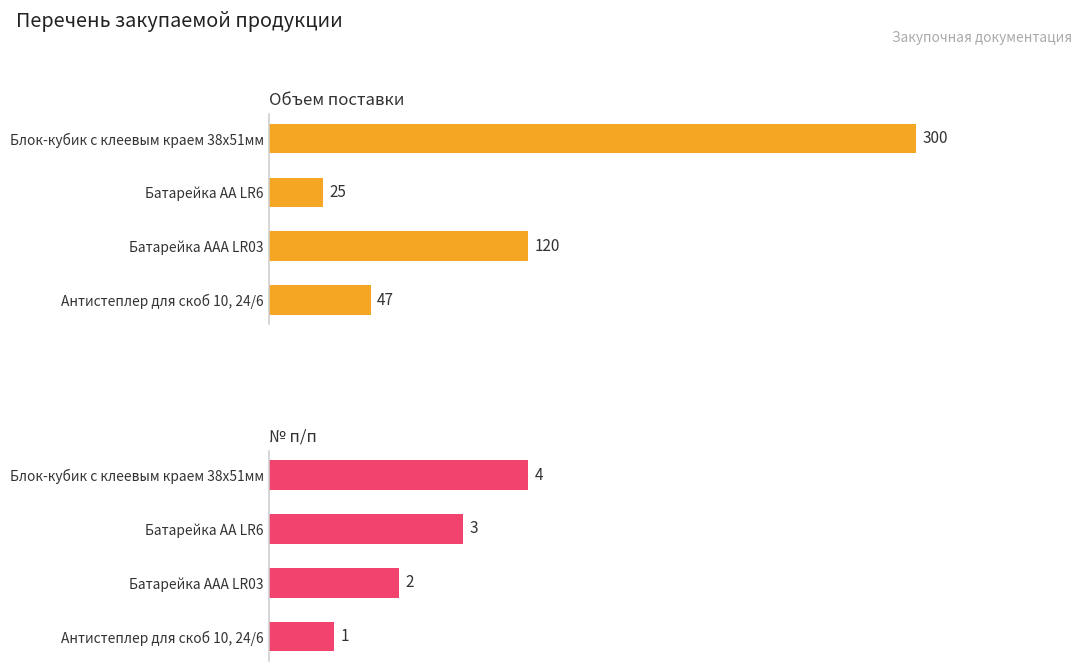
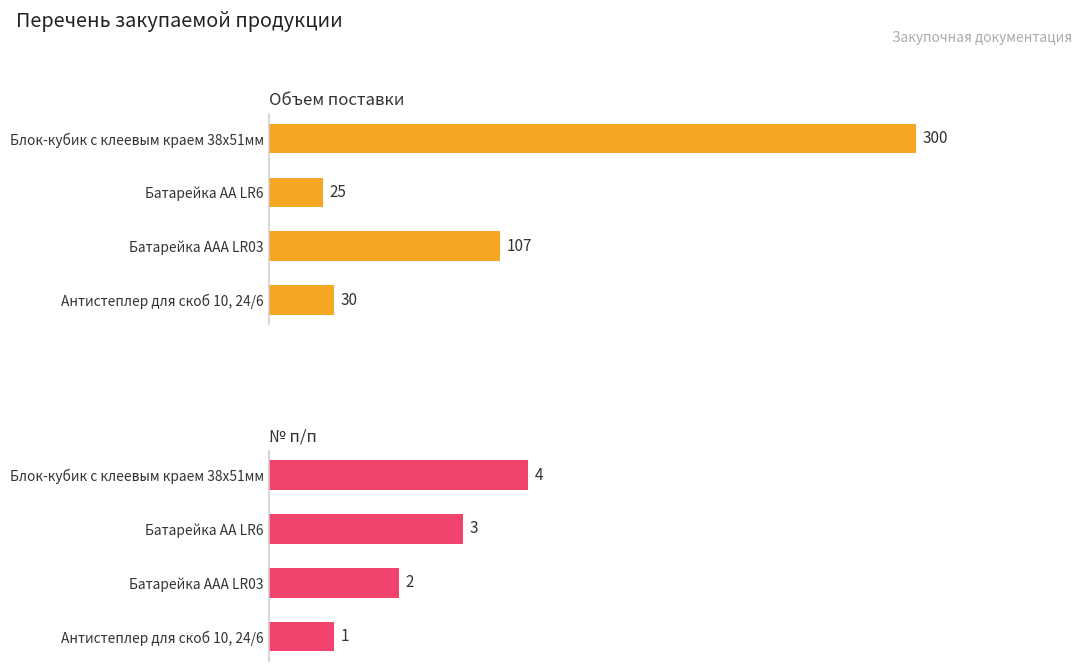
Объем поставки, Батарейка ААA LR03: 120 -> 107
Объем поставки, Антистеплер для скоб 10, 24/6: 47 -> 30
